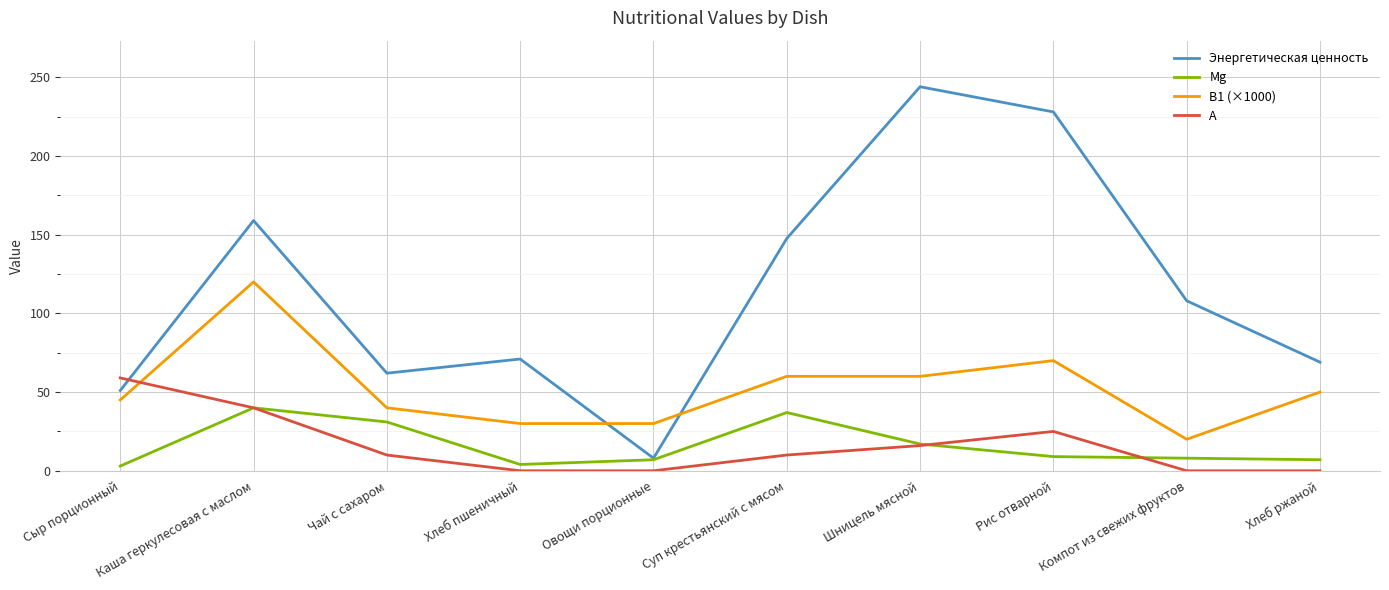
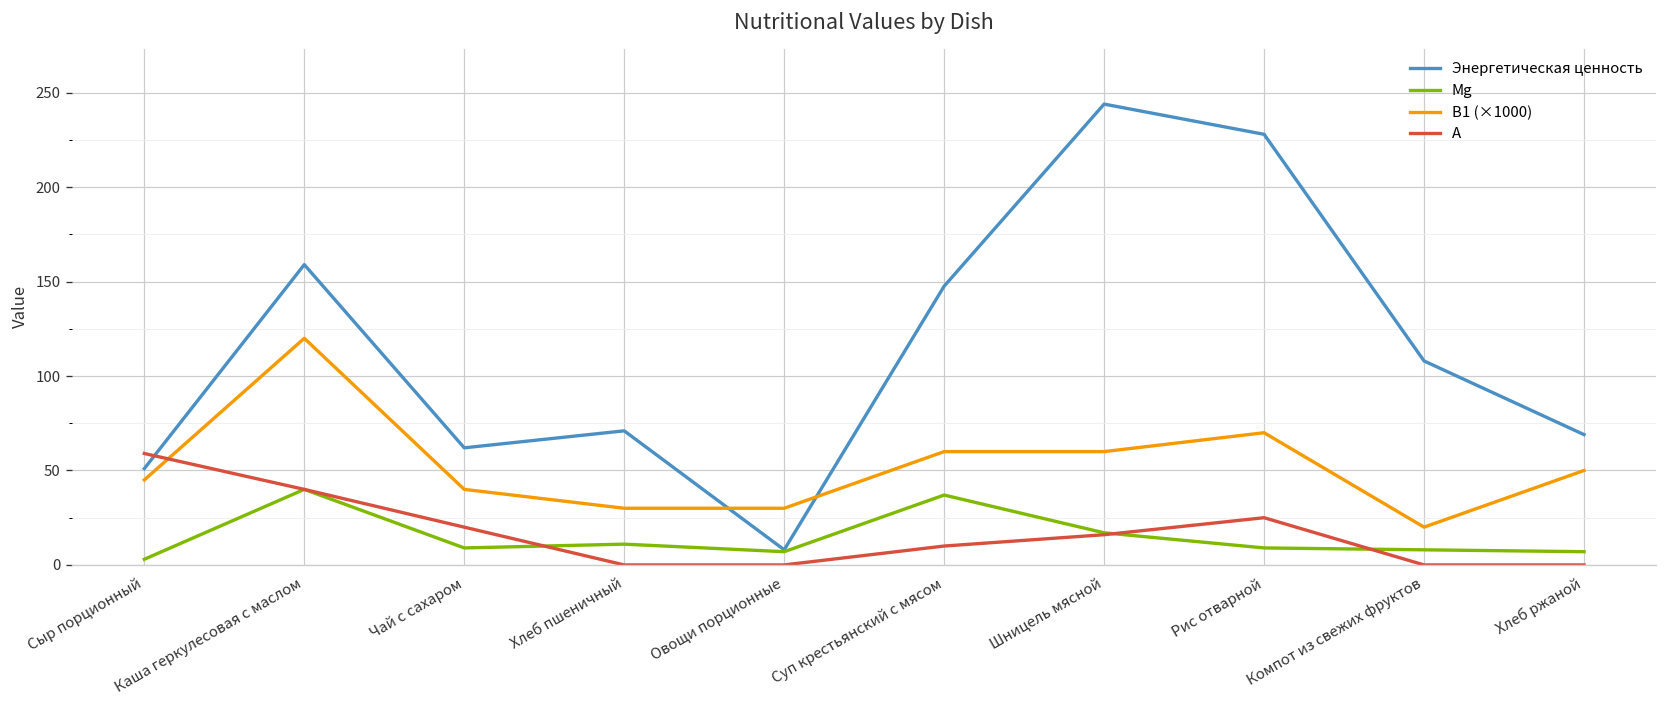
Mg, Чай с сахаром: 31 -> 9
А, Чай с сахаром: 10 -> 20
Mg, Хлеб пшеничный: 4 -> 11
